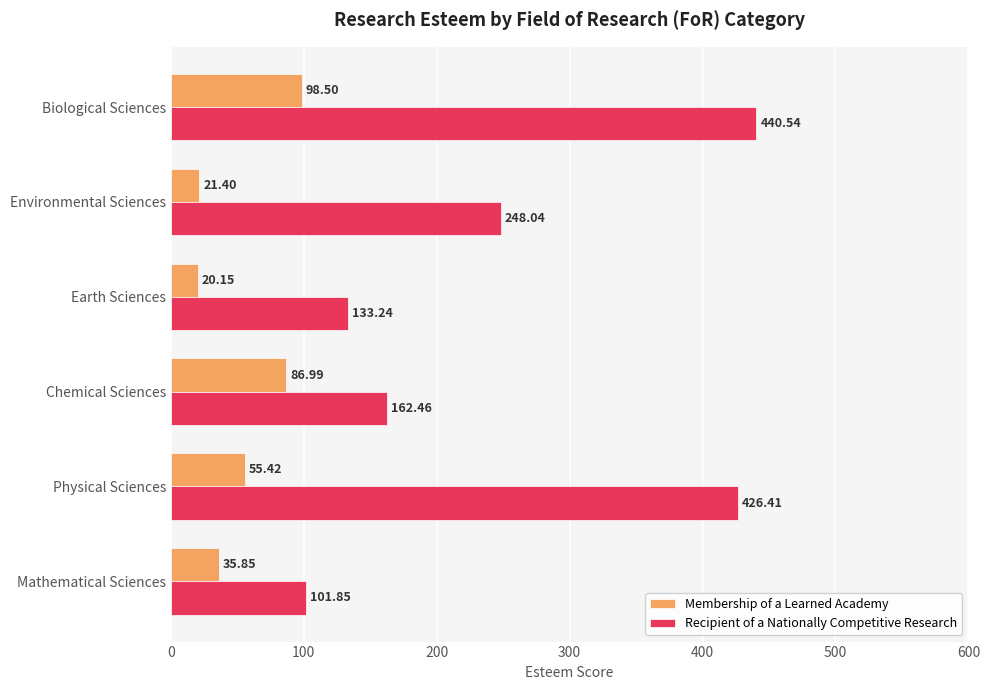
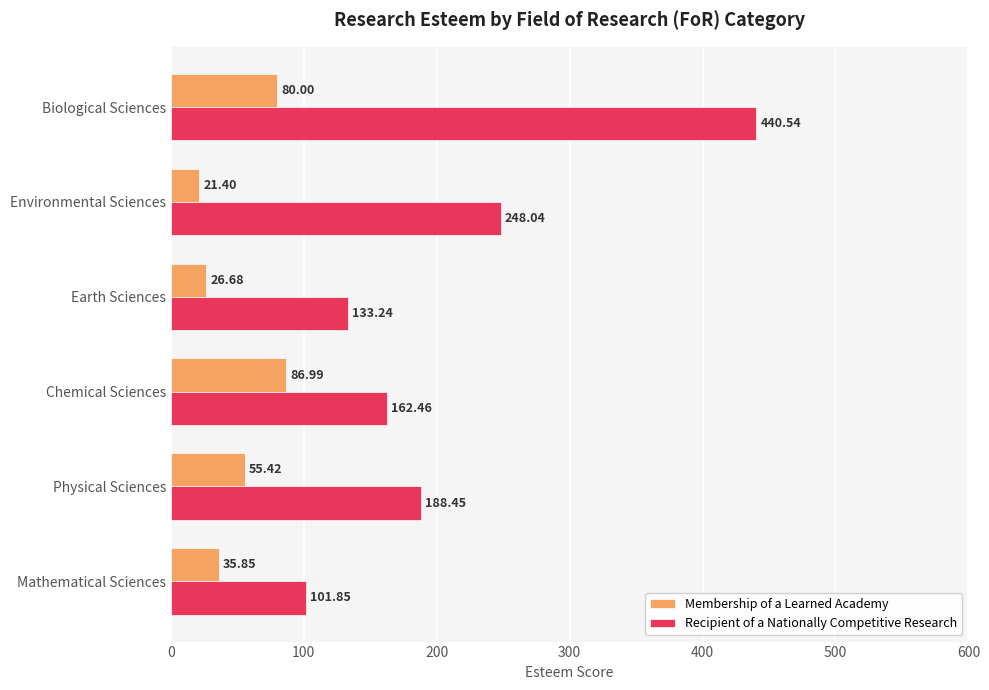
Membership of a Learned Academy, Biological Sciences: 98.50 -> 80.00
Membership of a Learned Academy, Earth Sciences: 20.15 -> 26.68
Recipient of a Nationally Competitive Research, Physical Sciences: 426.41 -> 188.45
